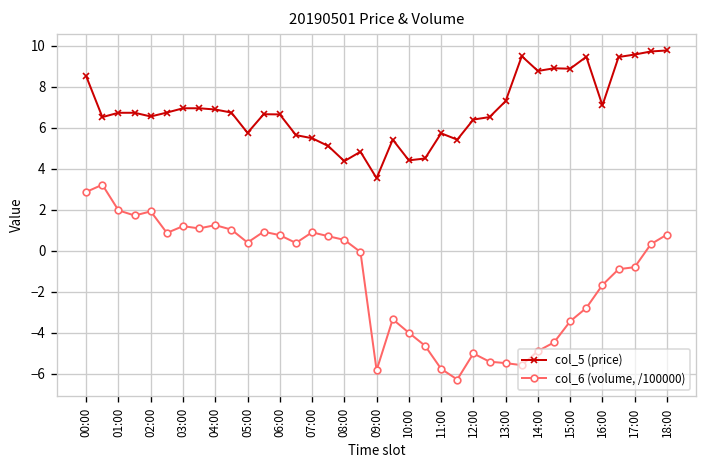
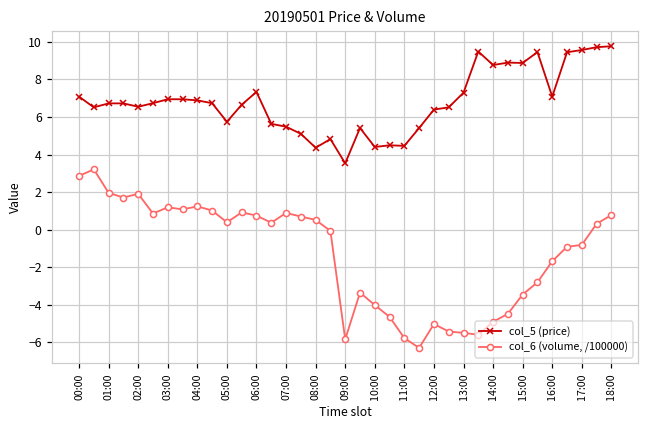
col_5 (price), 00:00: 8.5 -> 7.1
col_5 (price), 06:00: 6.6 -> 7.3
col_5 (price), 11:00: 5.7 -> 4.5
